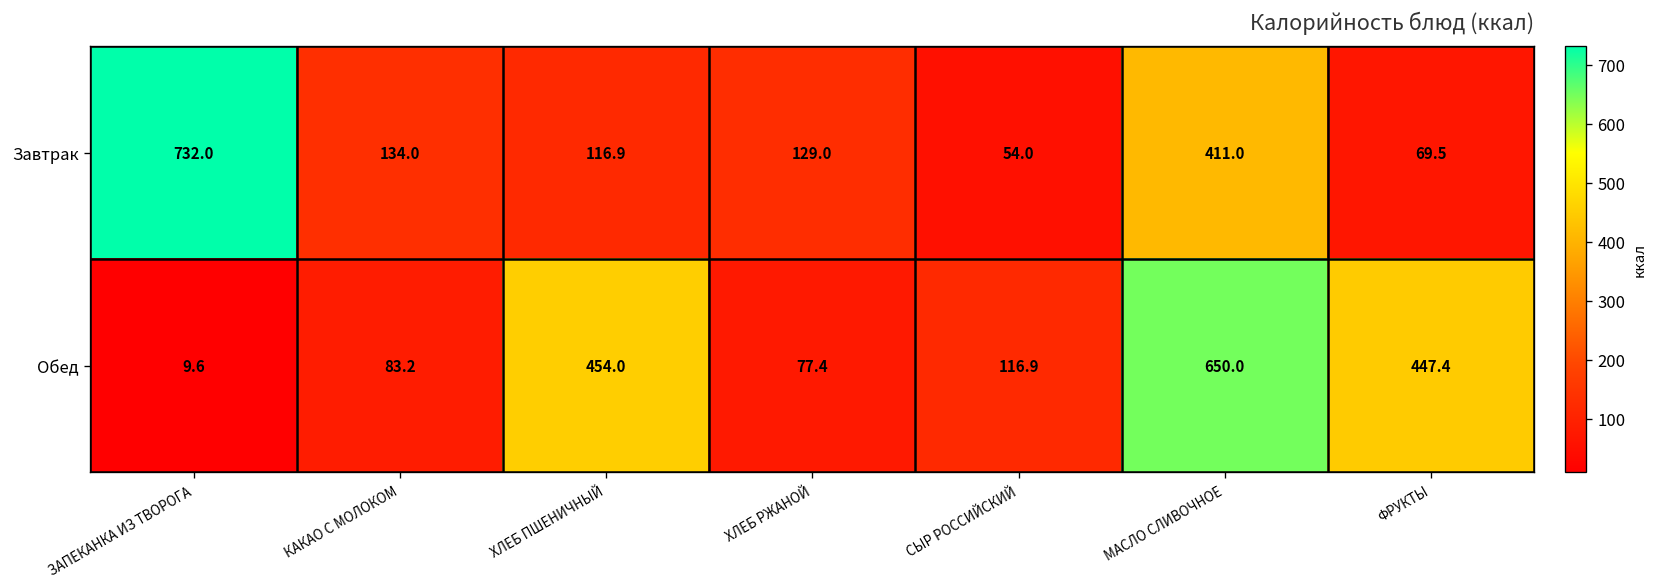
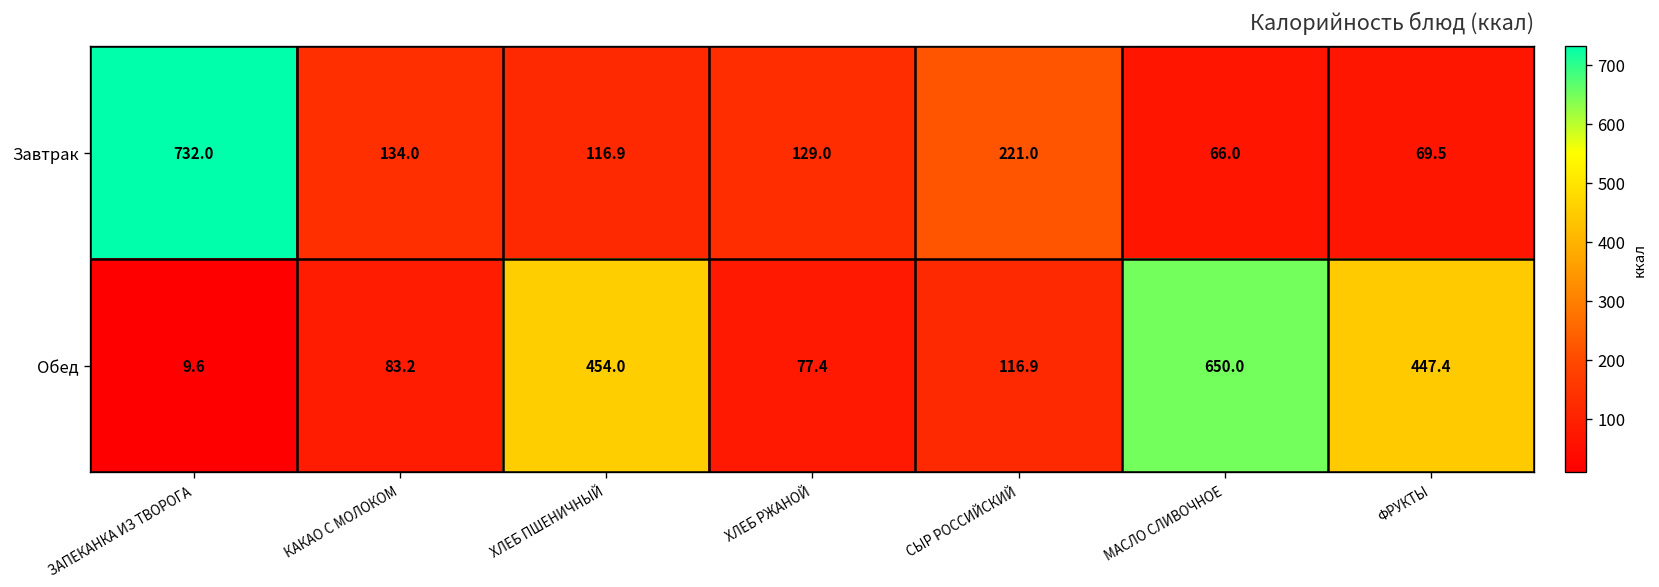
Завтрак, СЫР РОССИЙСКИЙ: 54.0 -> 221.0
Завтрак, МАСЛО СЛИВОЧНОЕ: 411.0 -> 66.0
